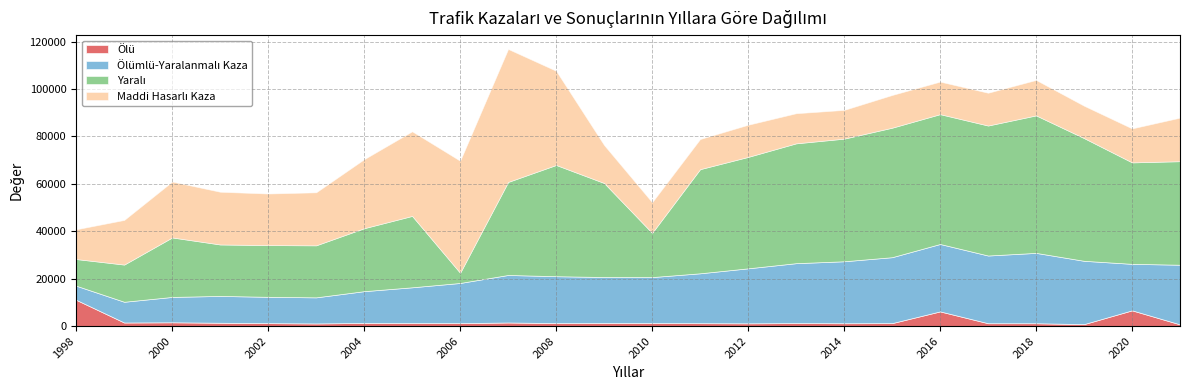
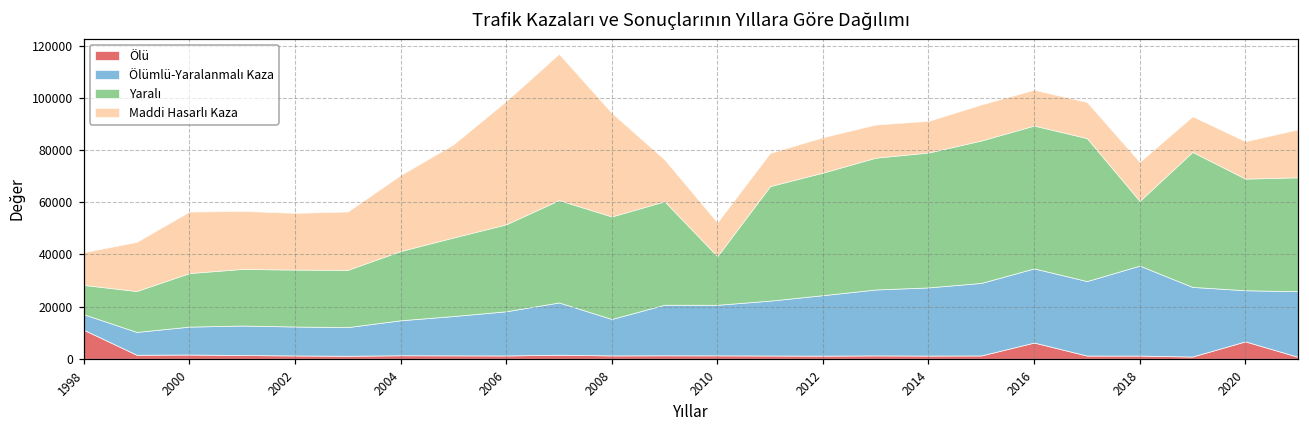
Yaralı, 2000: 25000 -> 21000
Yaralı, 2006: 4000 -> 33000
Ölümlü-Yaralanmalı Kaza, 2008: 20000 -> 14000
Yaralı, 2008: 47000 -> 39000
Ölümlü-Yaralanmalı Kaza, 2018: 30000 -> 34000
Yaralı, 2018: 58000 -> 25000
